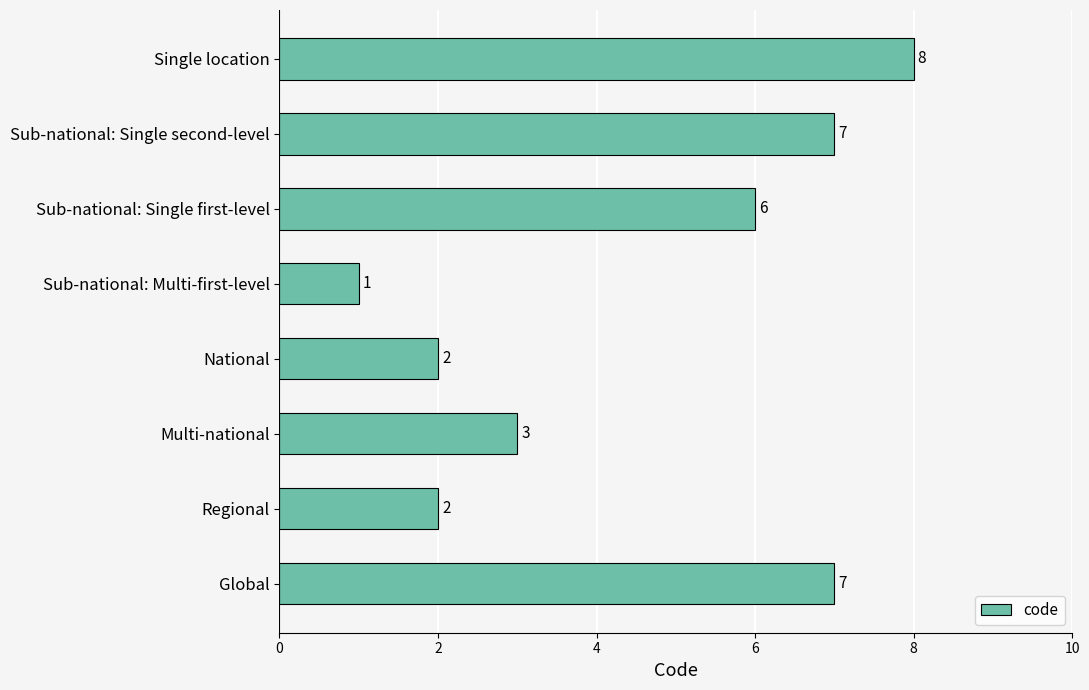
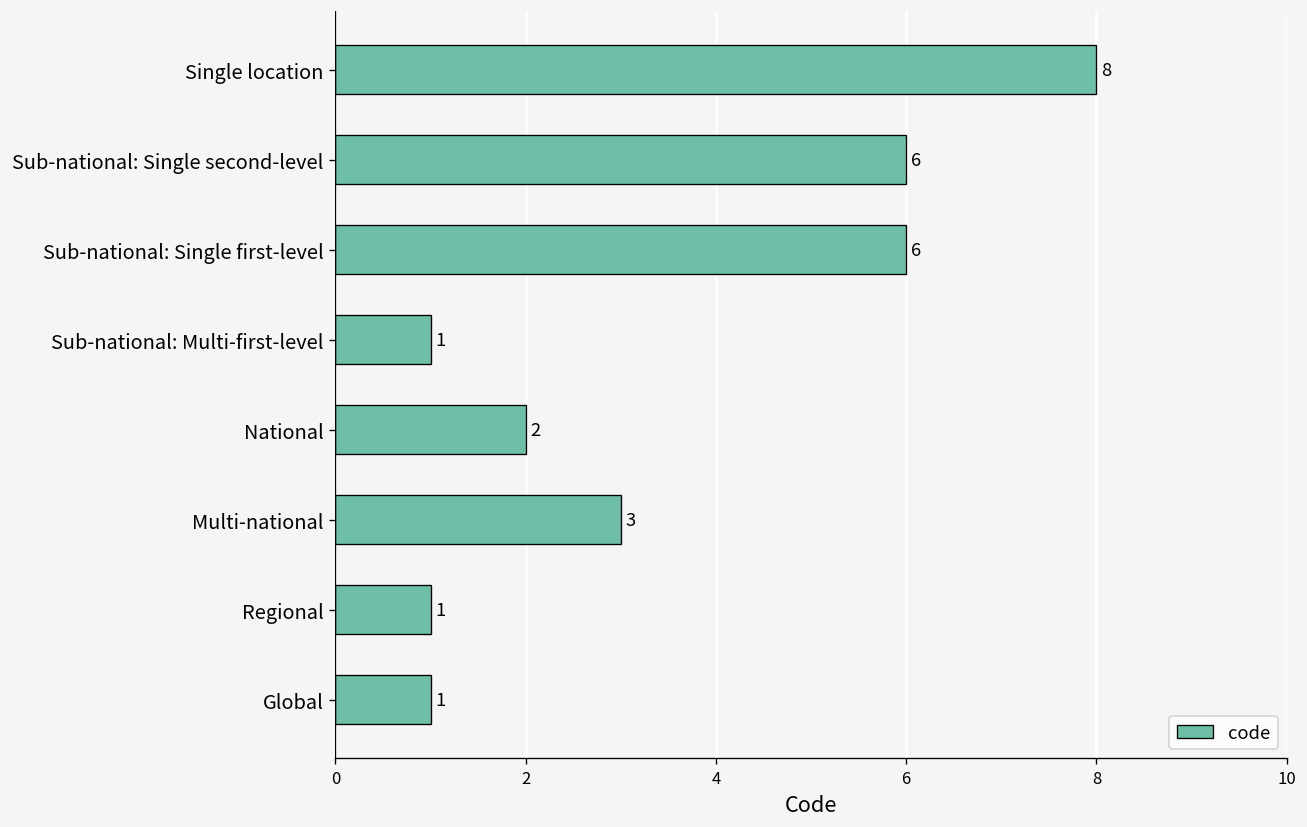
Sub-national: Single second-level: 7 -> 6
Regional: 2 -> 1
Global: 7 -> 1
